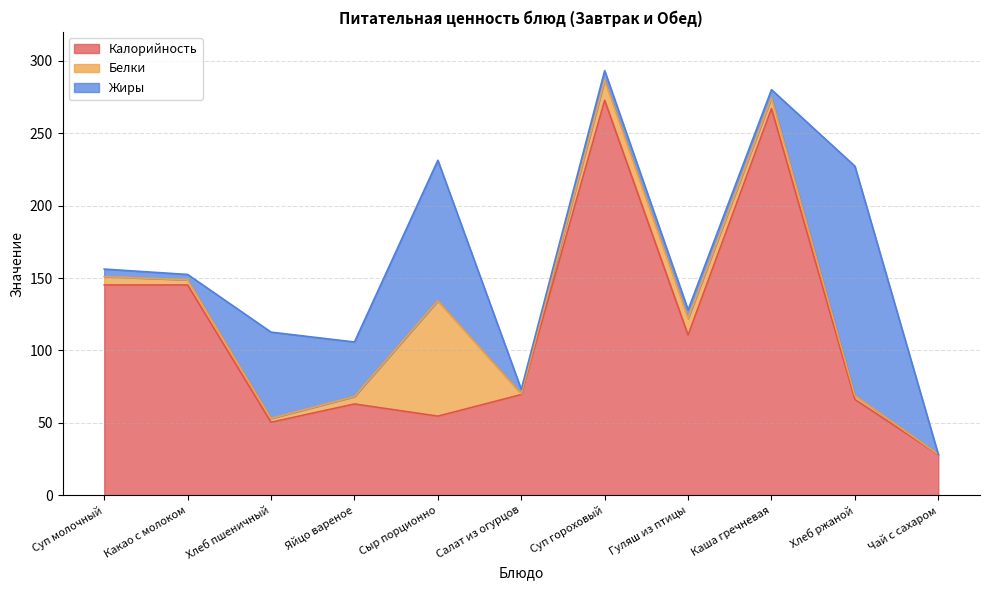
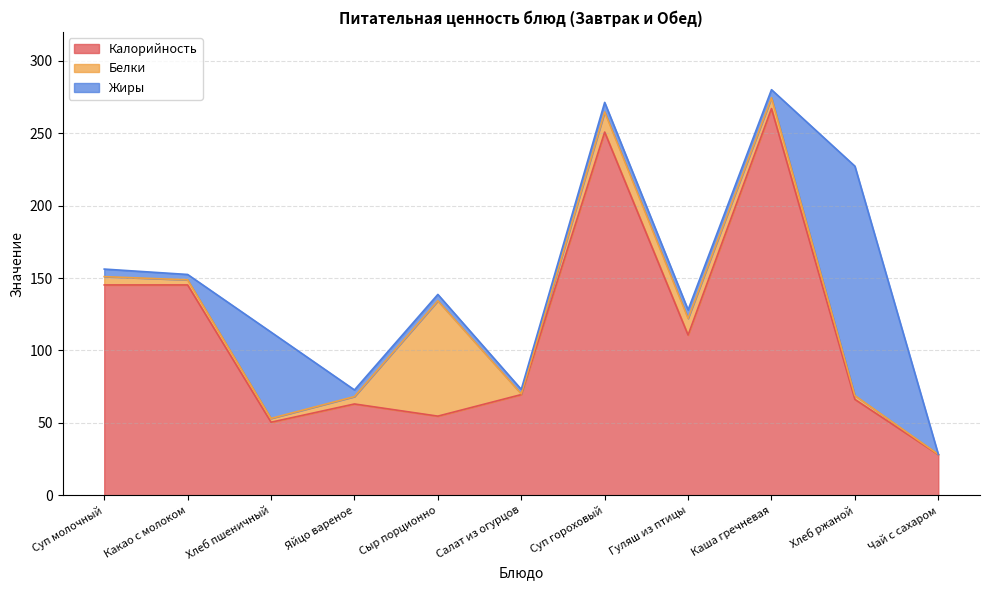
Жиры, Яйцо вареное: 38 -> 5
Жиры, Сыр порционно: 97 -> 4
Калорийность, Суп гороховый: 273 -> 251
